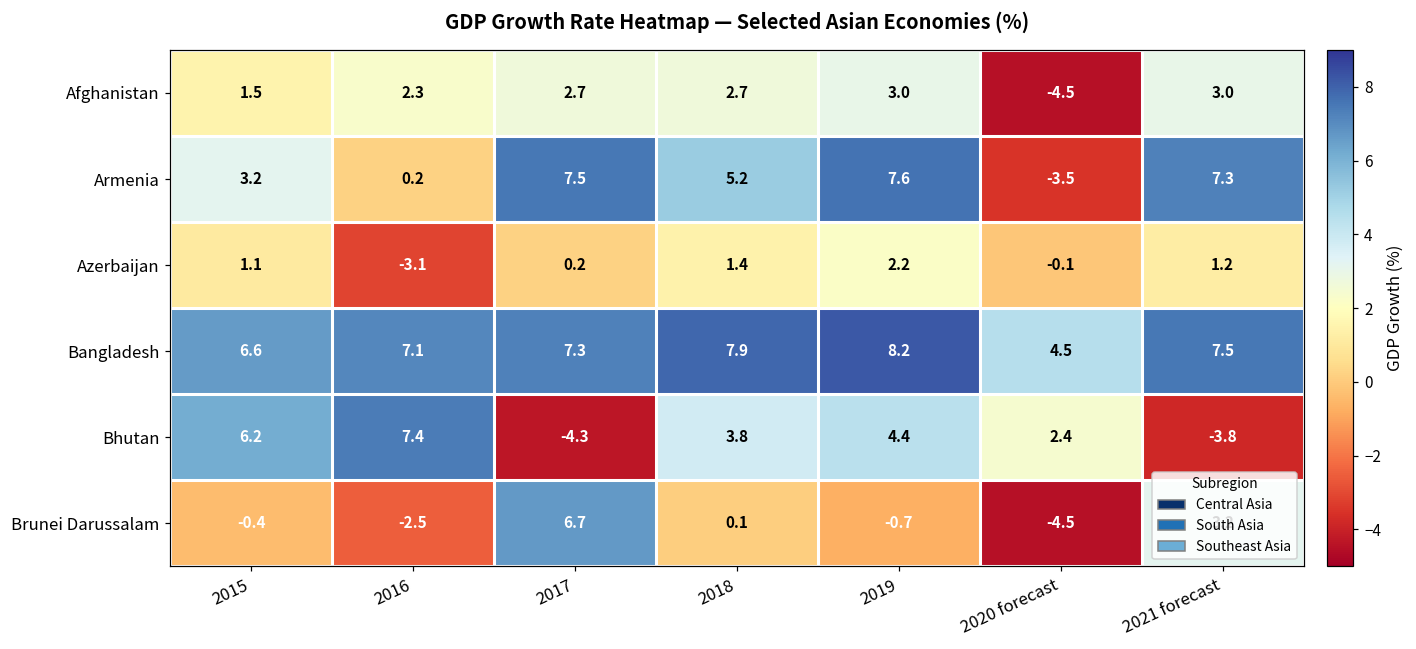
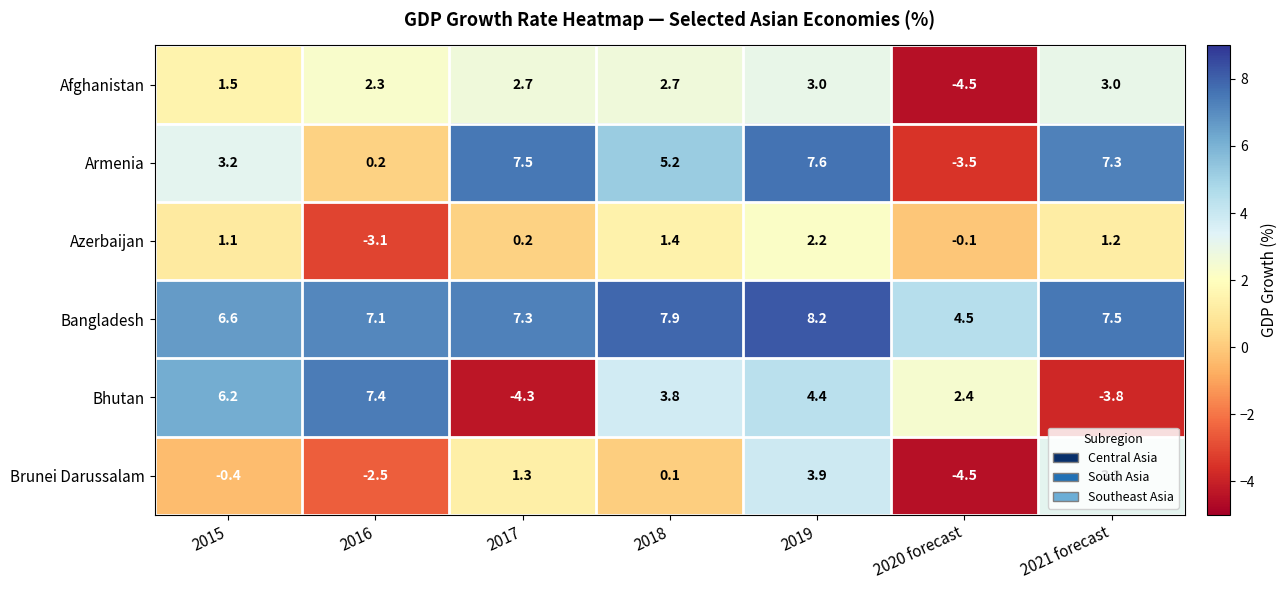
Brunei Darussalam, 2017: 6.7 -> 1.3
Brunei Darussalam, 2019: -0.7 -> 3.9
